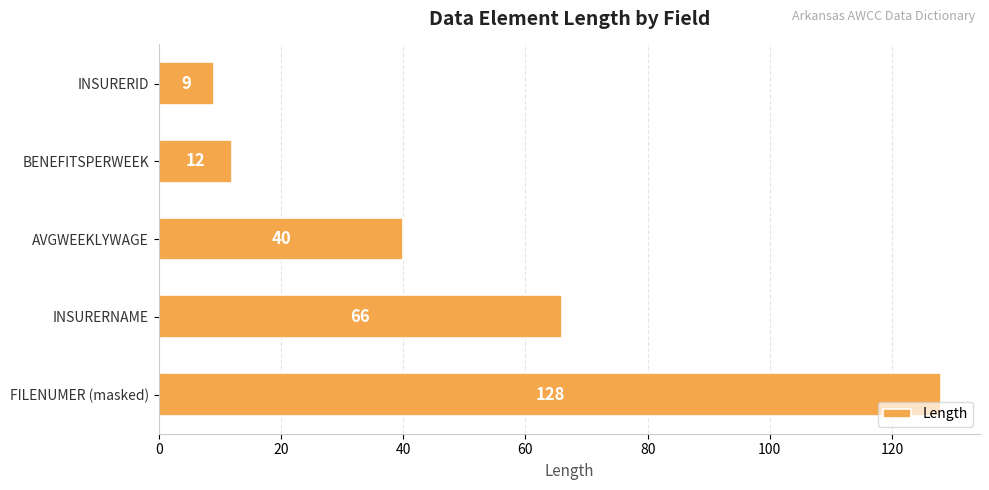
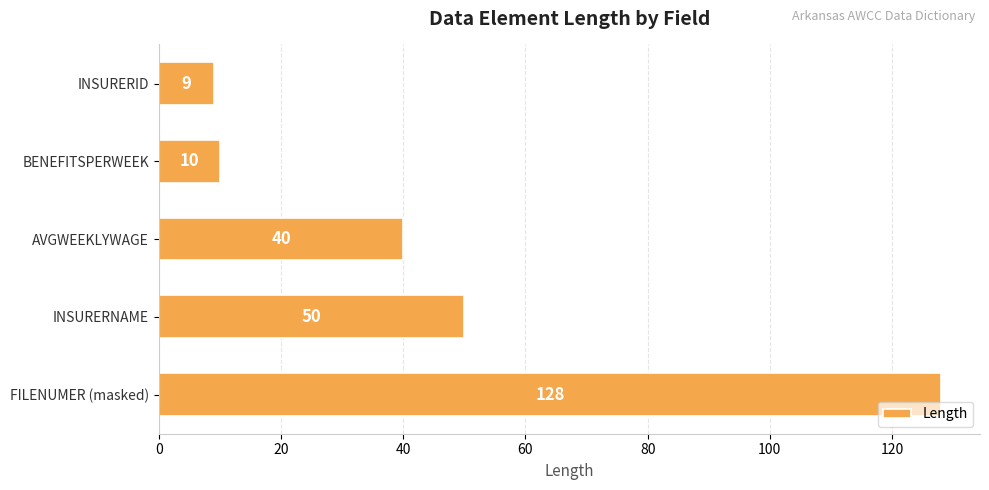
BENEFITSPERWEEK: 12 -> 10
INSURERNAME: 66 -> 50
